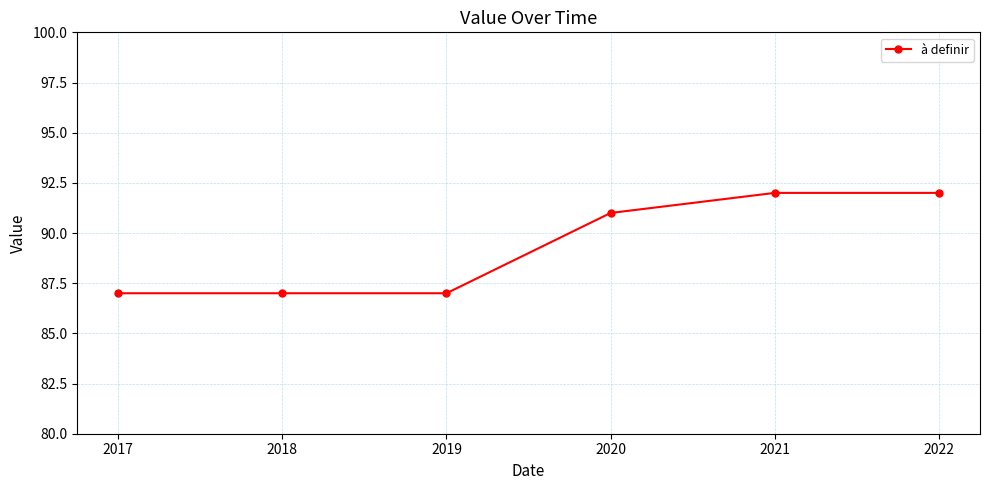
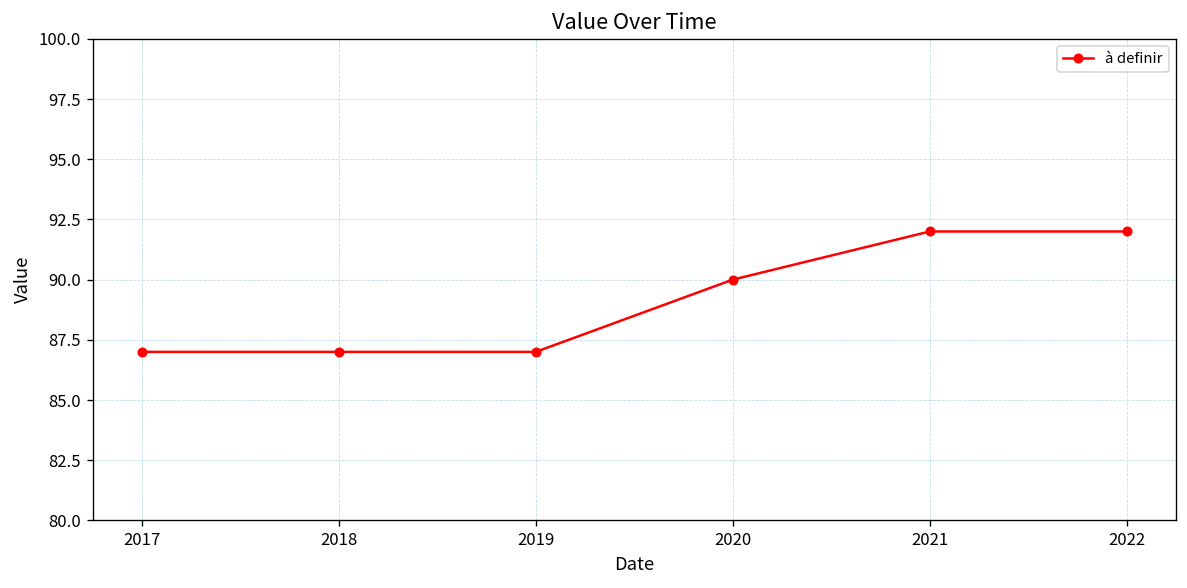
2020: 91 -> 90
